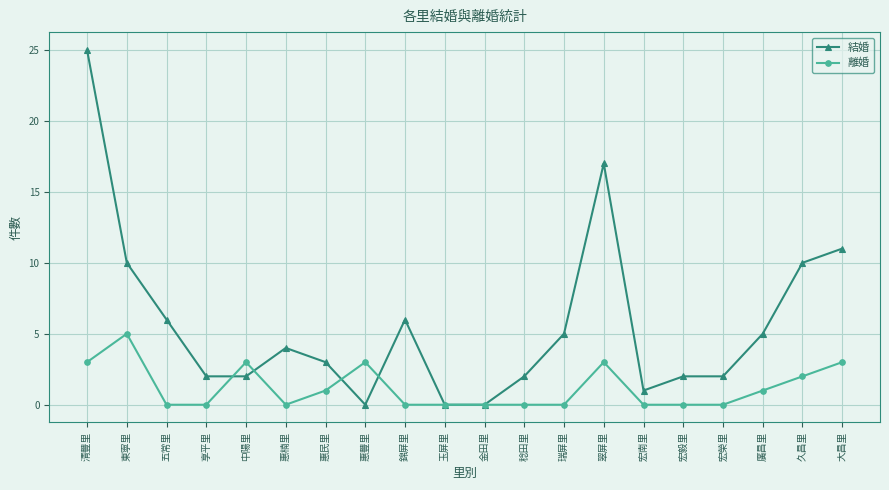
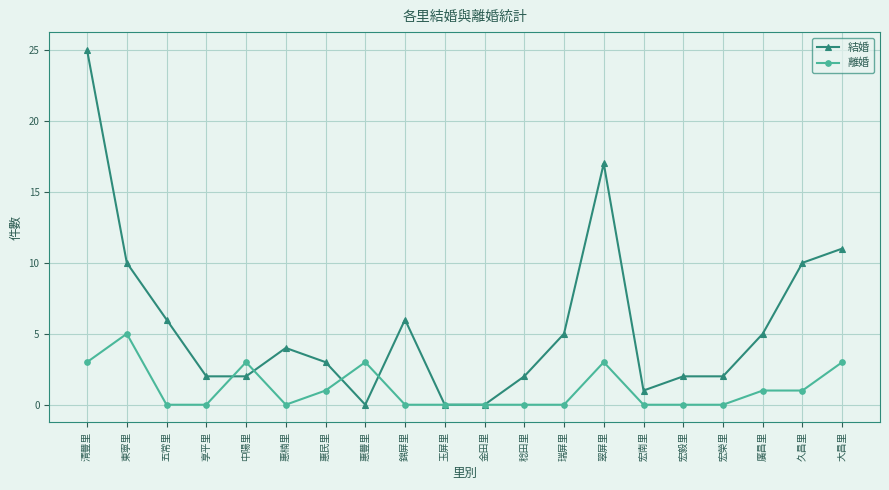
離婚, 久昌里: 2 -> 1
